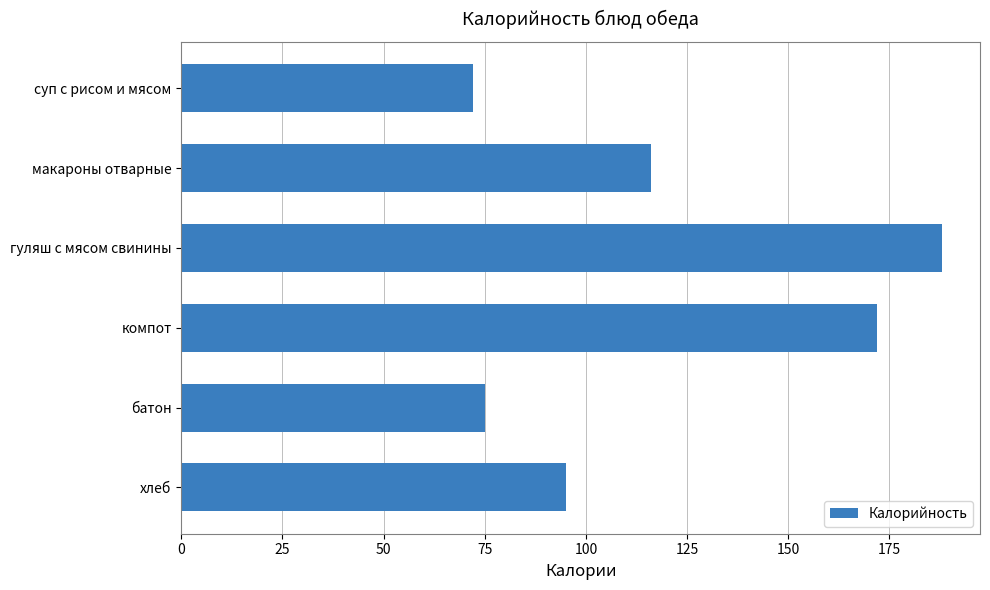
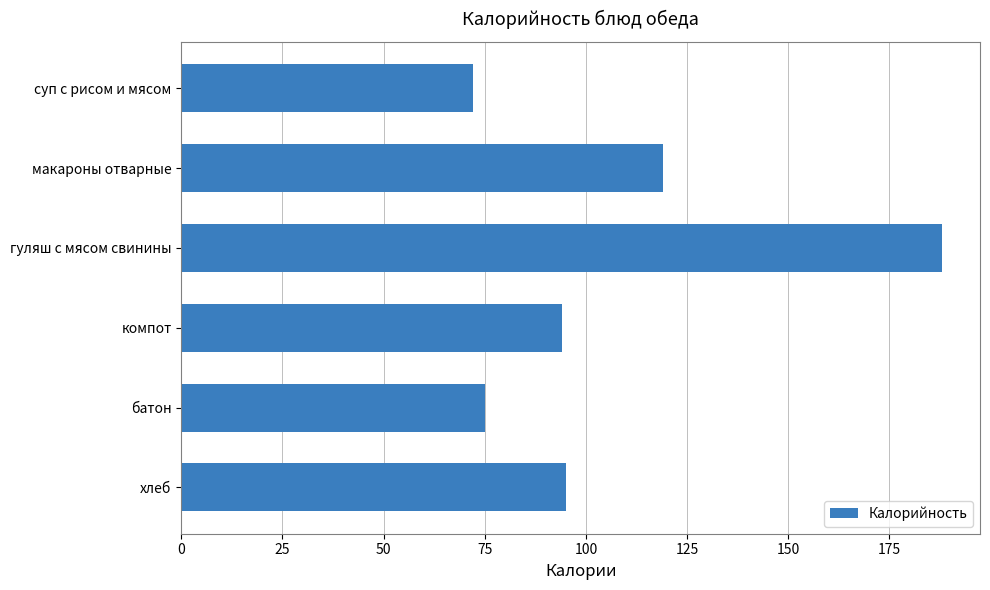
макароны отварные: 116 -> 119
компот: 172 -> 94
